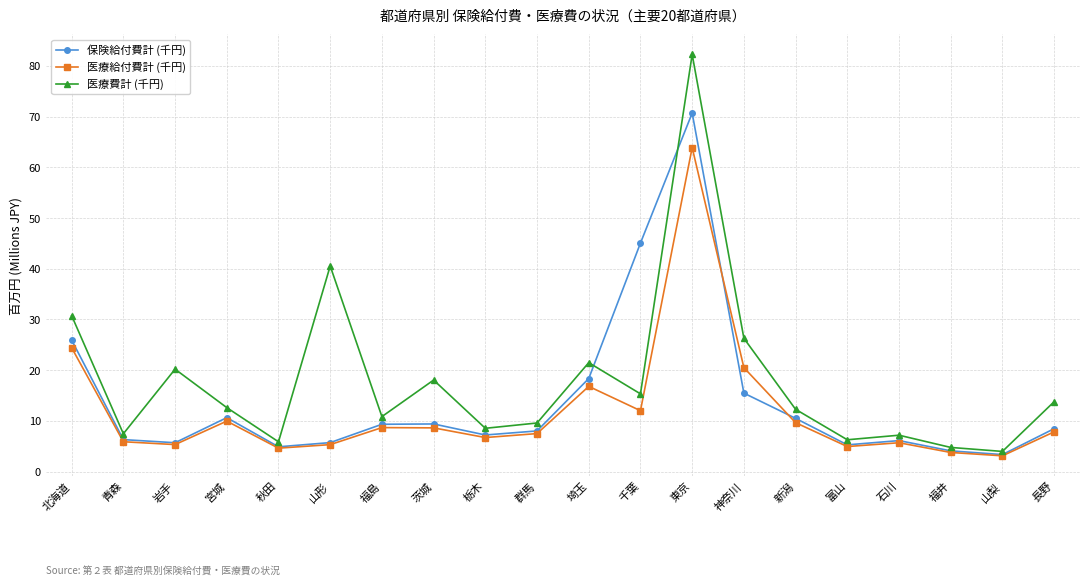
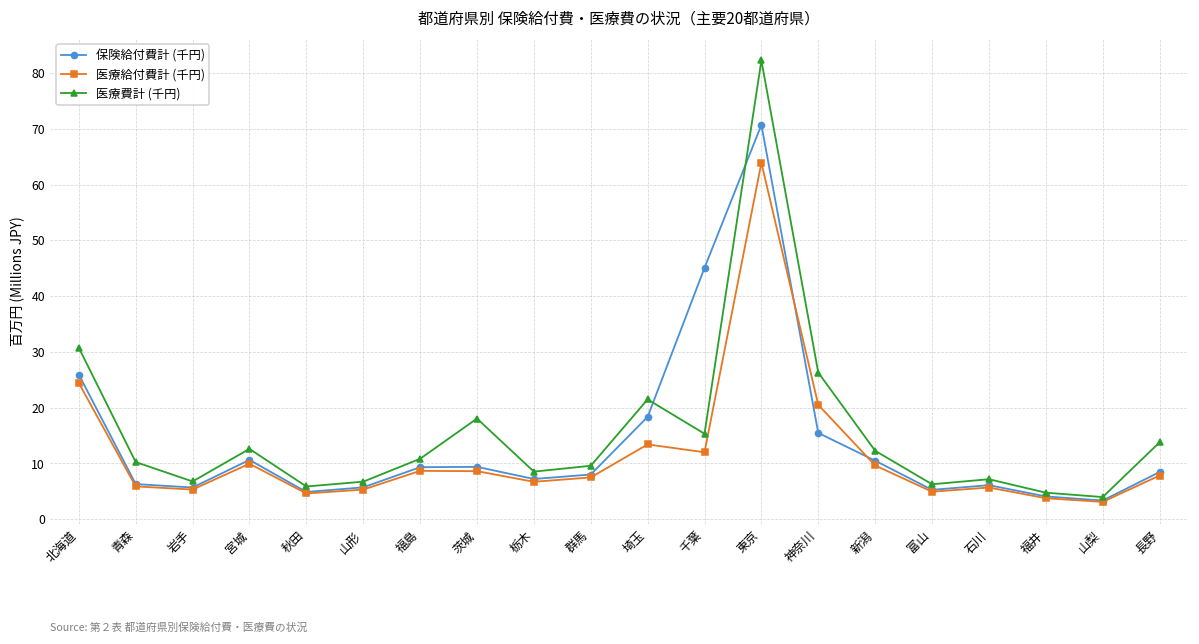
医療費計 (千円), 青森: 7 -> 10
医療費計 (千円), 岩手: 20 -> 7
医療費計 (千円), 山形: 41 -> 7
医療給付費計 (千円), 埼玉: 17 -> 13
